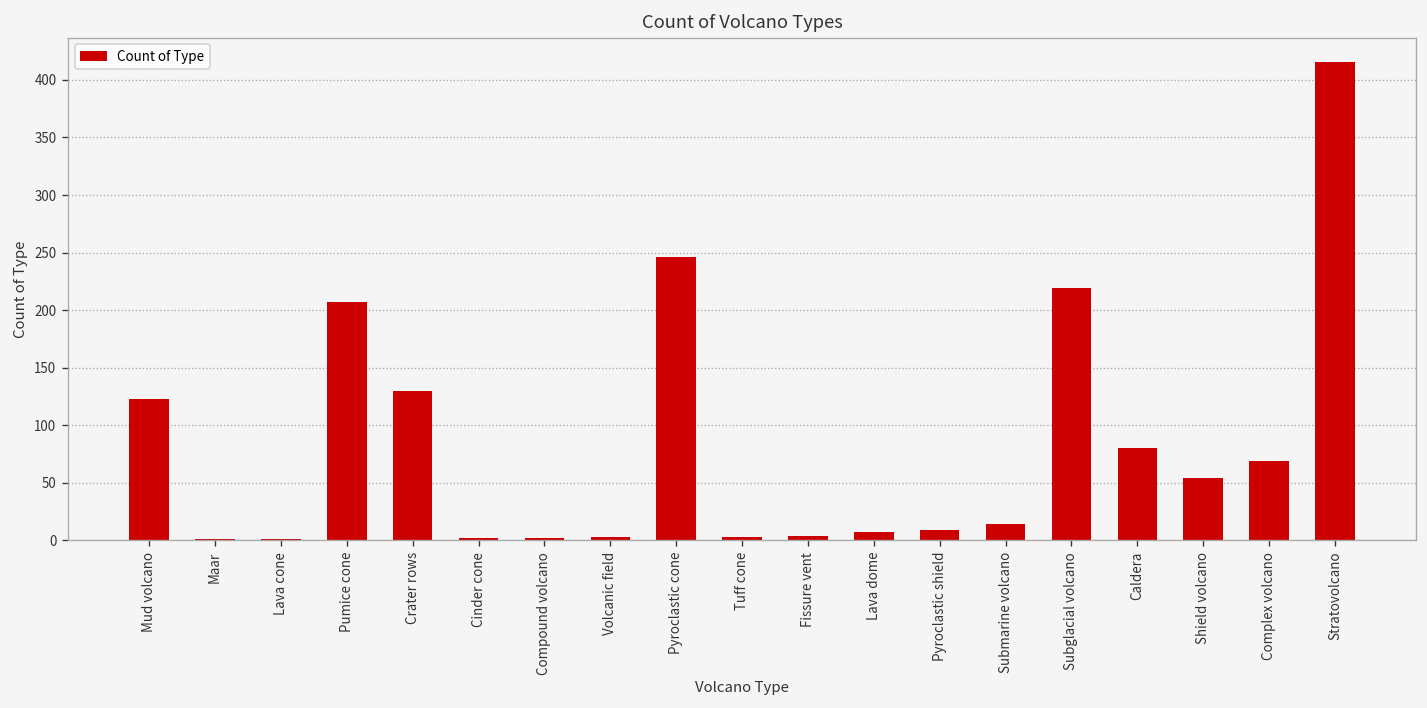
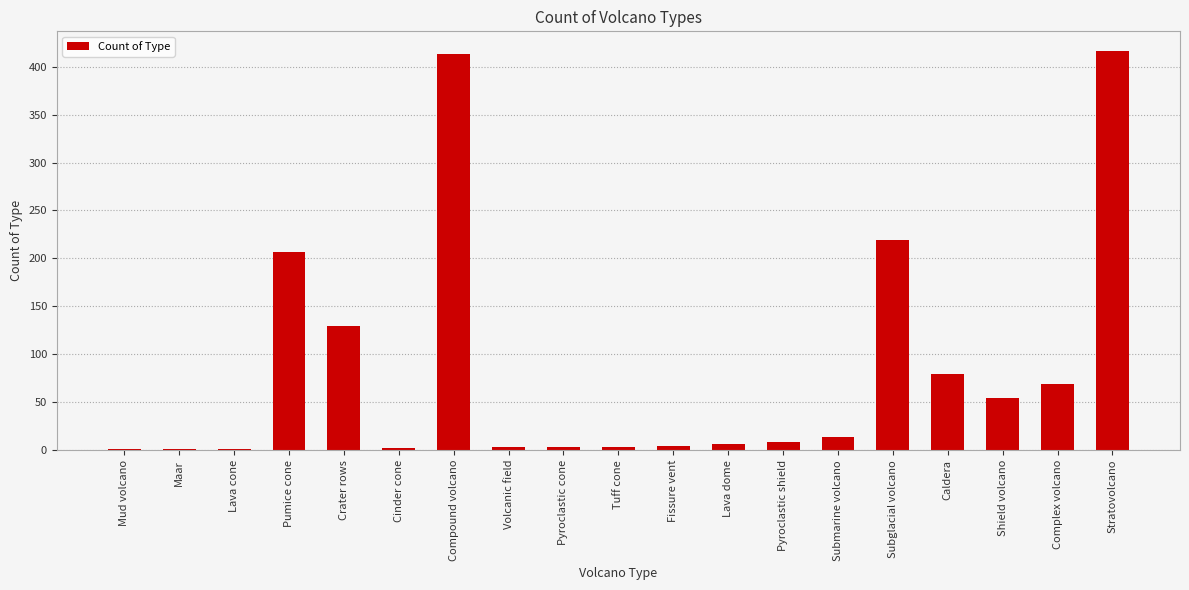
Mud volcano: 120 -> 0
Compound volcano: 0 -> 410
Pyroclastic cone: 250 -> 0
